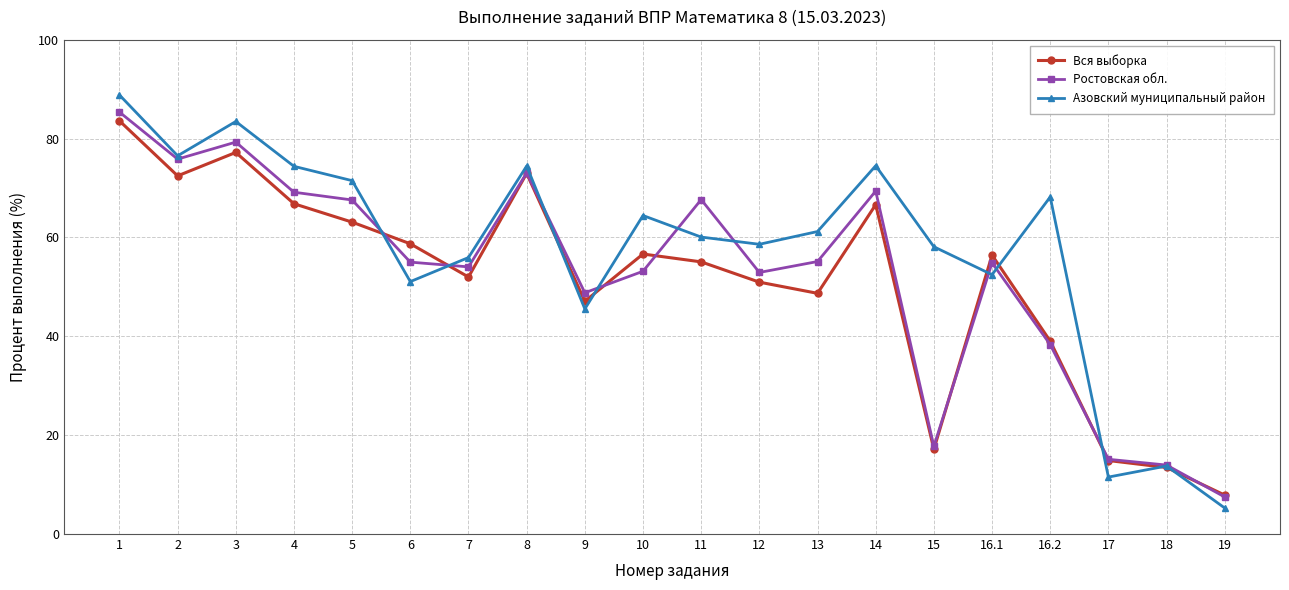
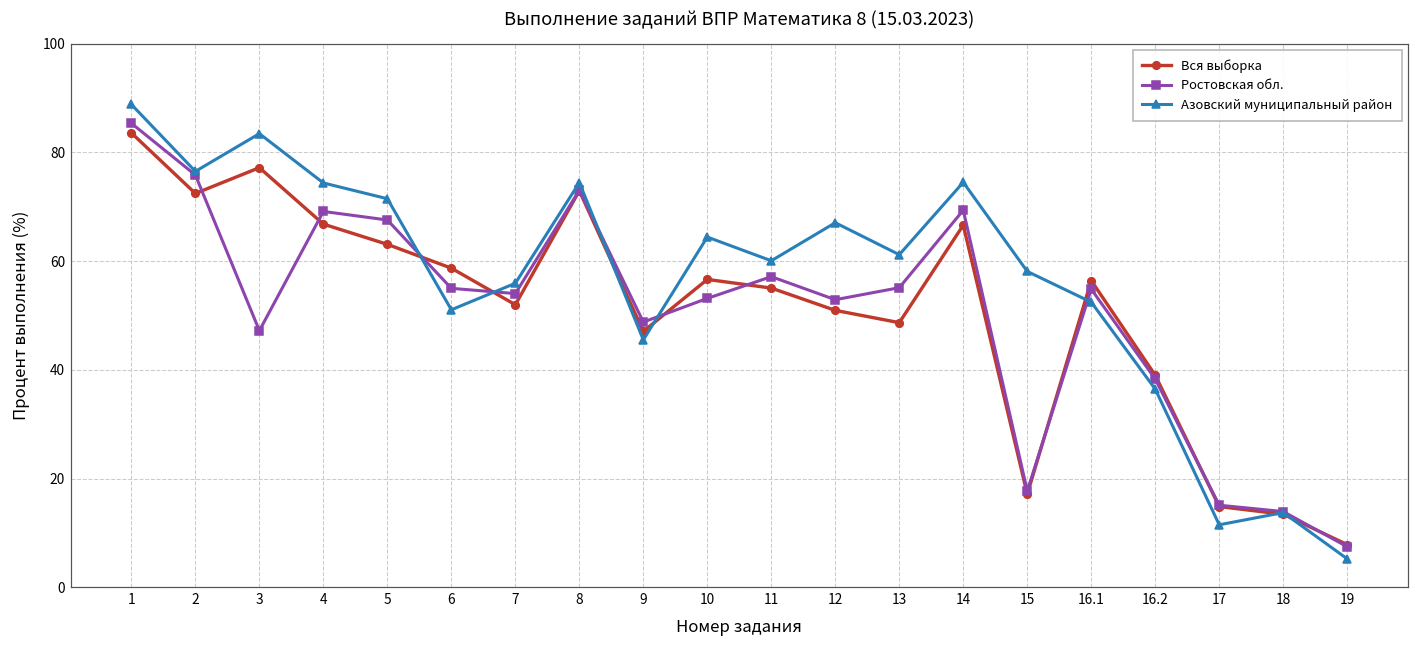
Ростовская обл., 3: 79 -> 47
Ростовская обл., 11: 68 -> 57
Азовский муниципальный район, 12: 59 -> 67
Азовский муниципальный район, 16.2: 68 -> 36
